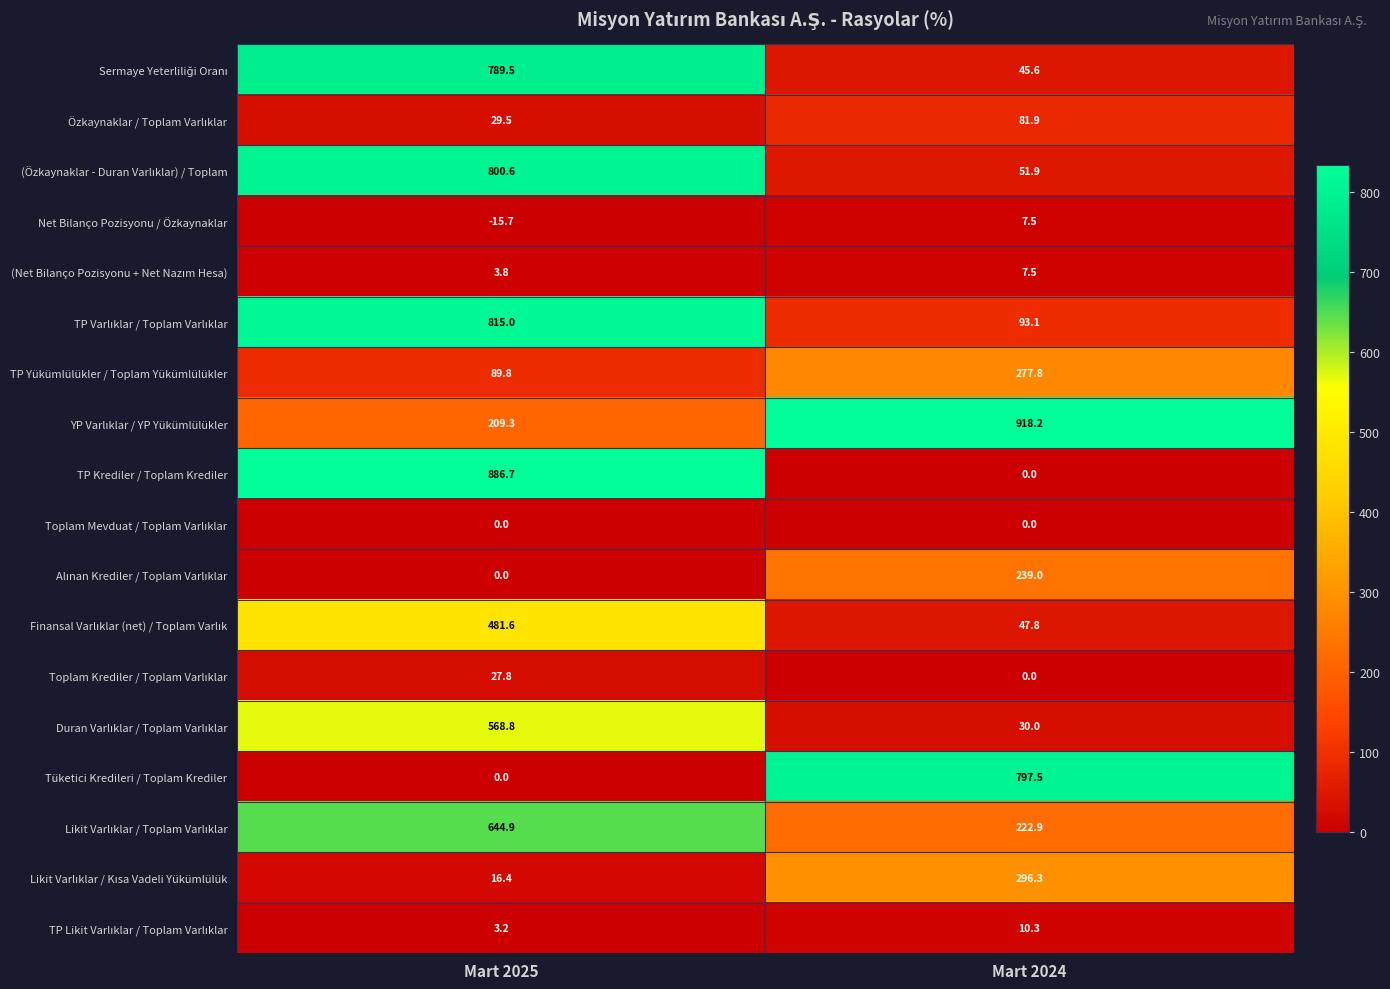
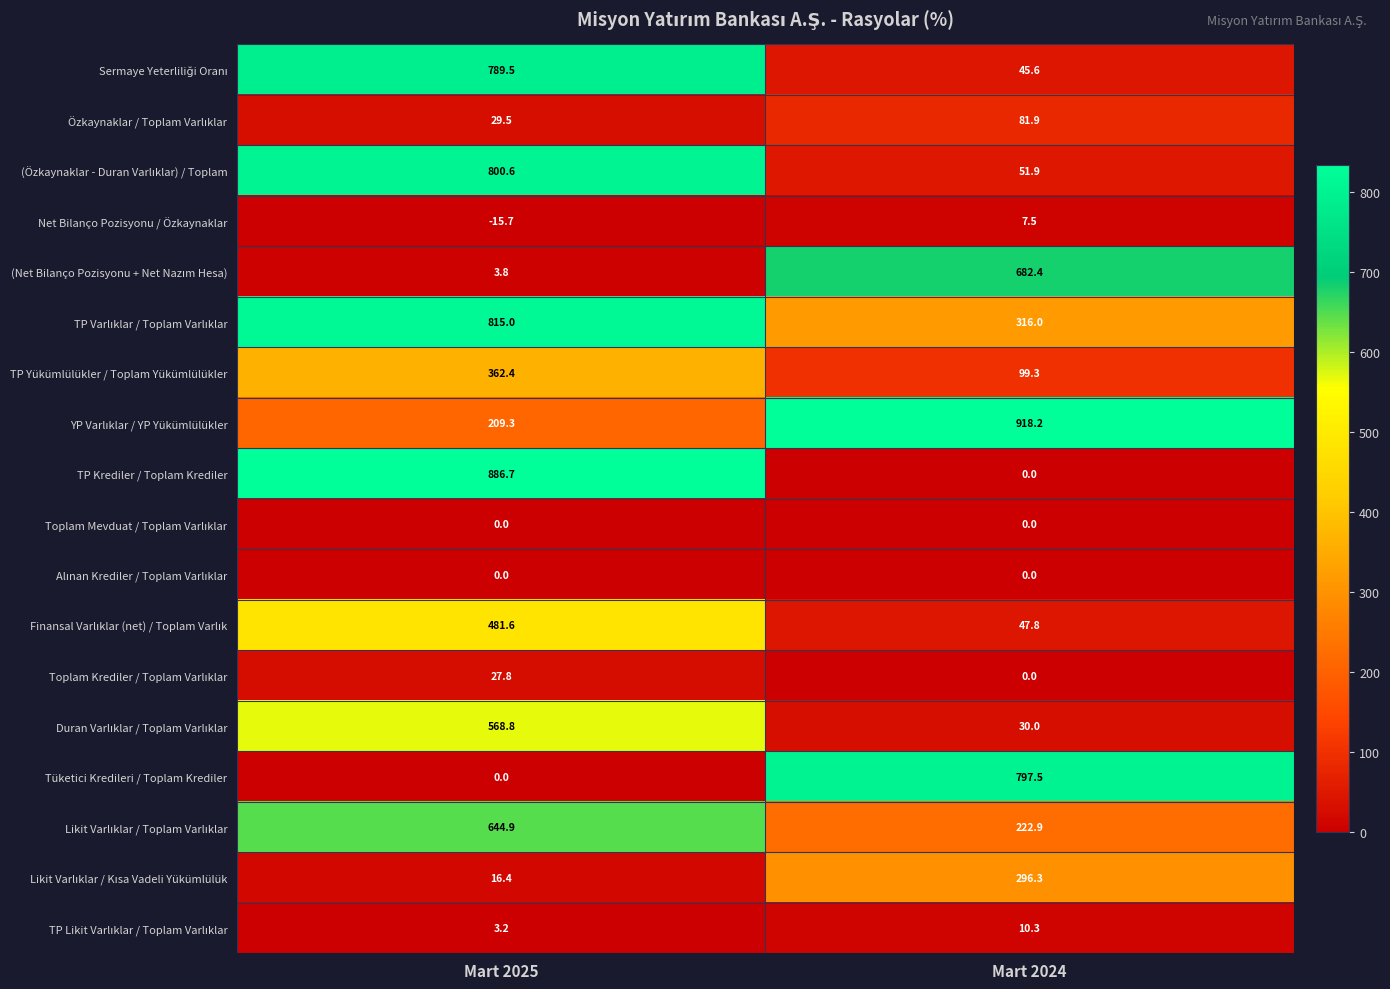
(Net Bilanço Pozisyonu + Net Nazım Hesa), Mart 2024: 7.5 -> 682.4
TP Varlıklar / Toplam Varlıklar, Mart 2024: 93.1 -> 316.0
TP Yükümlülükler / Toplam Yükümlülükler, Mart 2025: 89.8 -> 362.4
TP Yükümlülükler / Toplam Yükümlülükler, Mart 2024: 277.8 -> 99.3
Alınan Krediler / Toplam Varlıklar, Mart 2024: 239.0 -> 0.0
